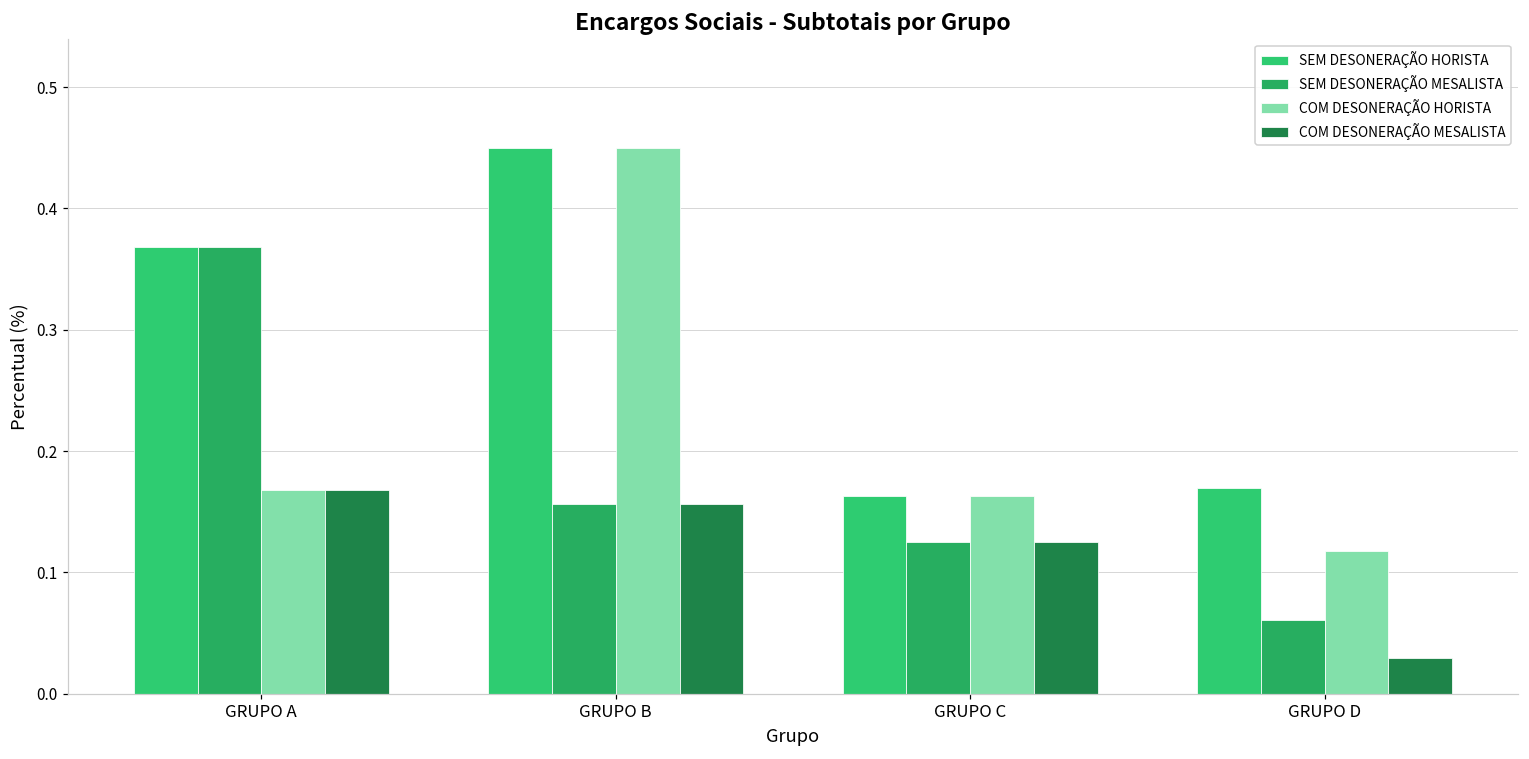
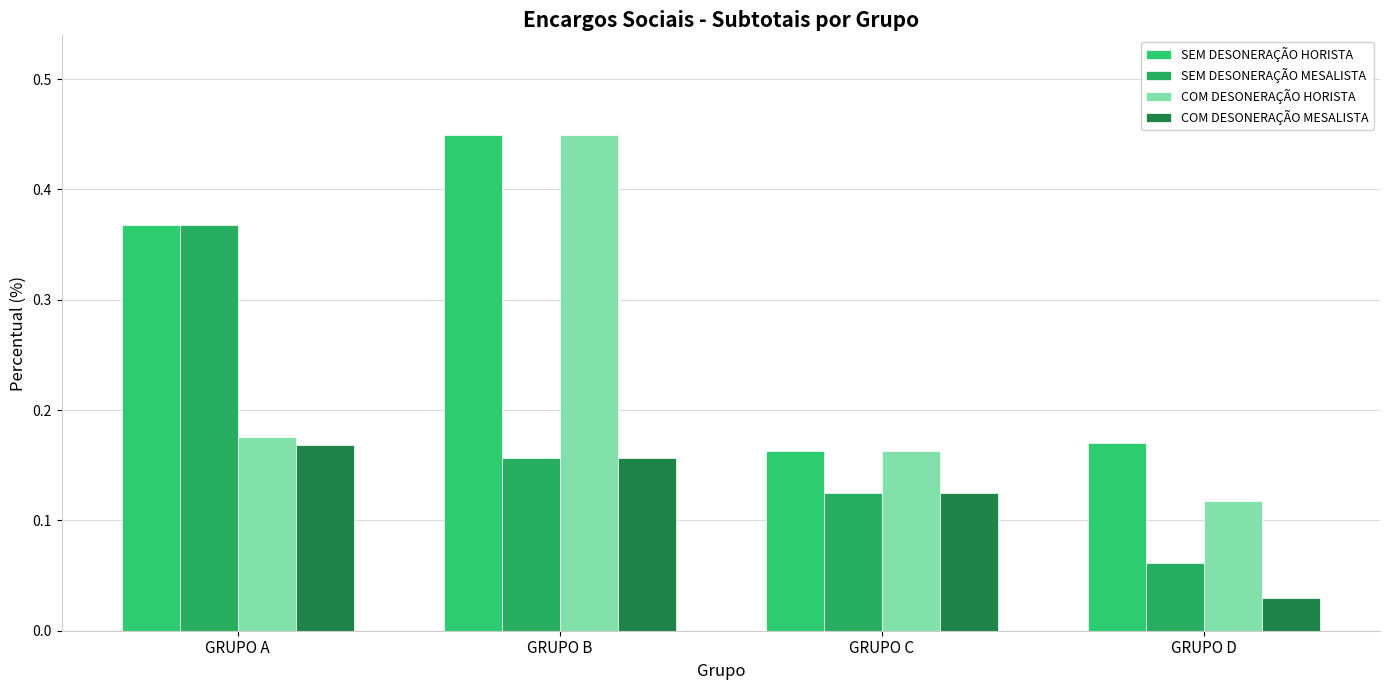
COM DESONERAÇÃO HORISTA, GRUPO A: 0.168 -> 0.176
